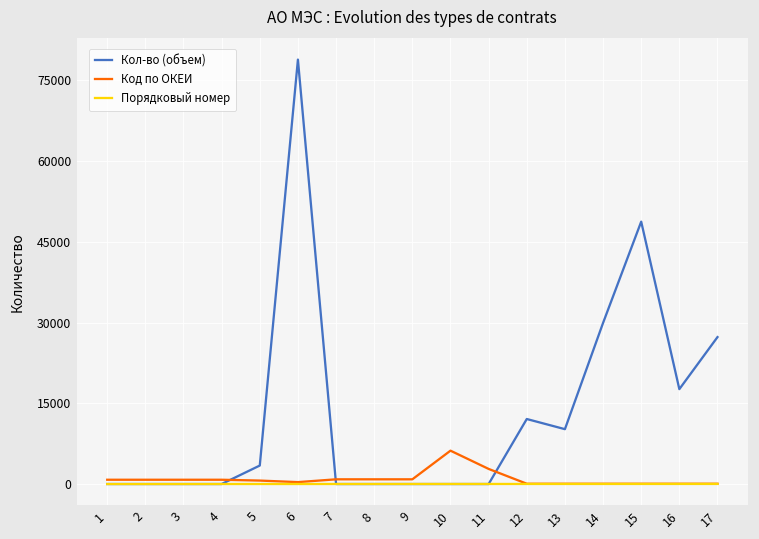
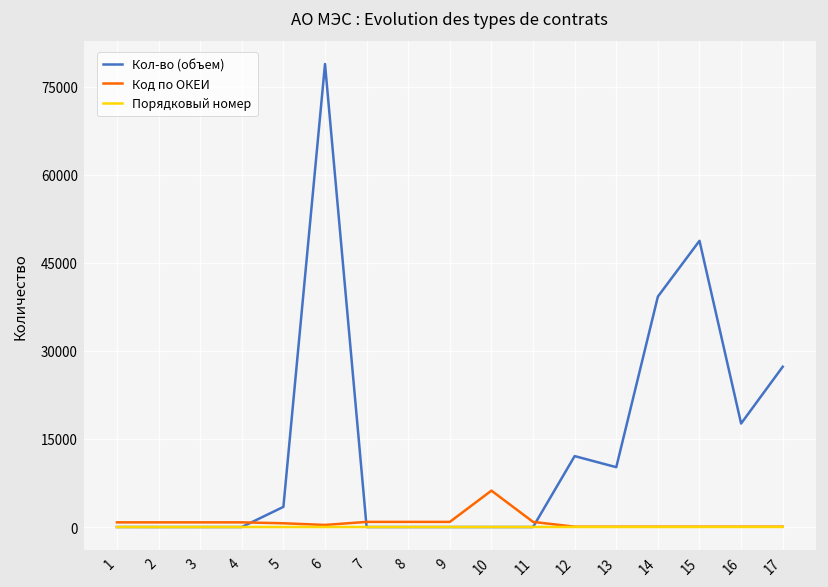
Код по ОКЕИ, 11: 3000 -> 1000
Кол-во (объем), 14: 30000 -> 39000
